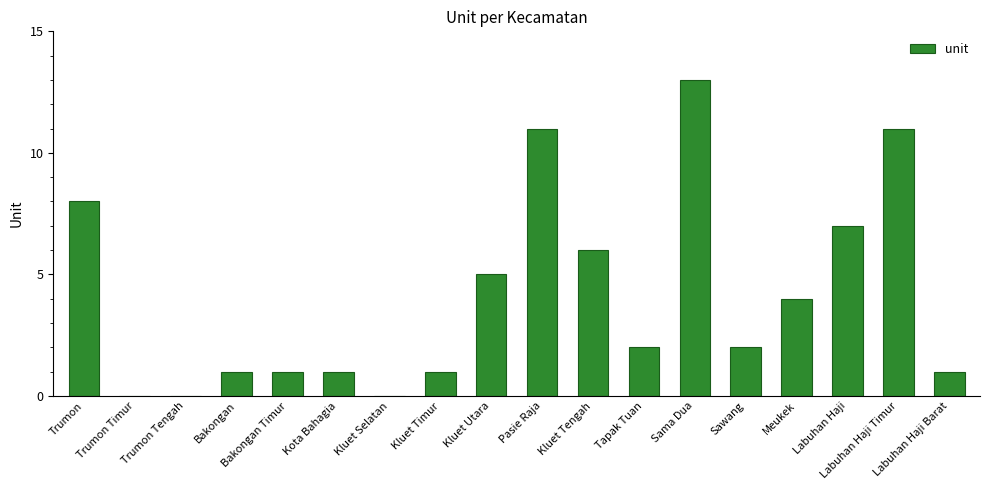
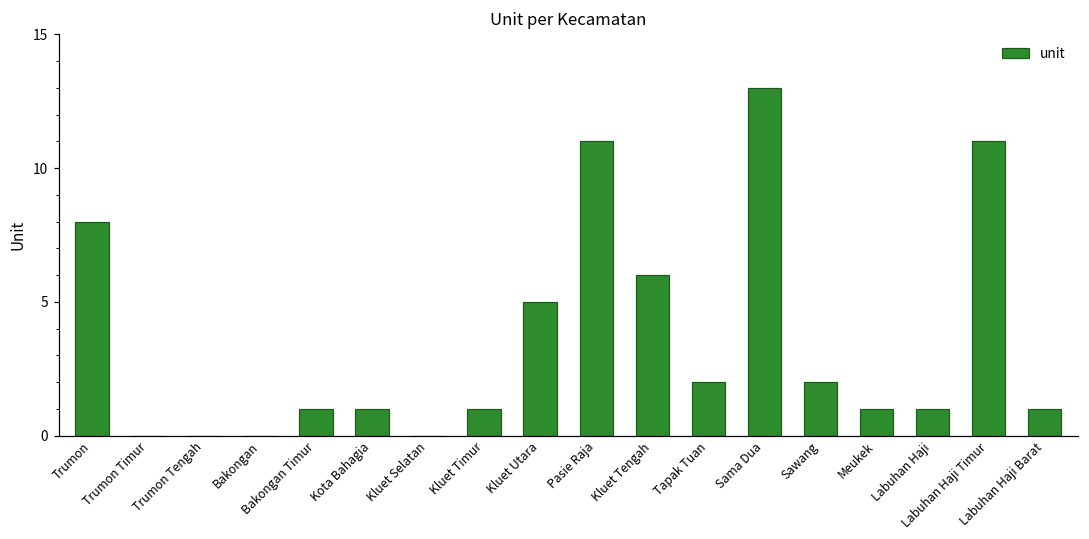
Bakongan: 1 -> 0
Meukek: 4 -> 1
Labuhan Haji: 7 -> 1
